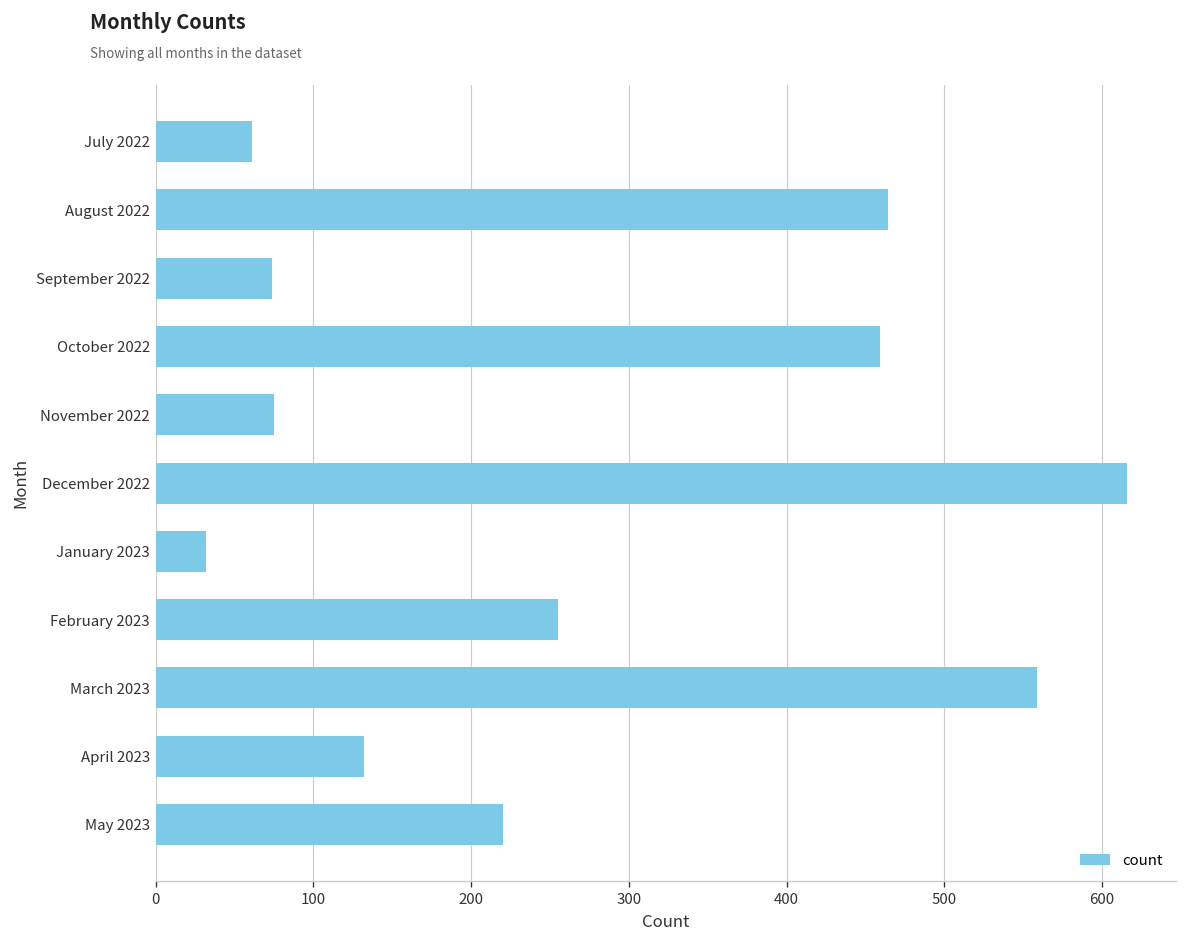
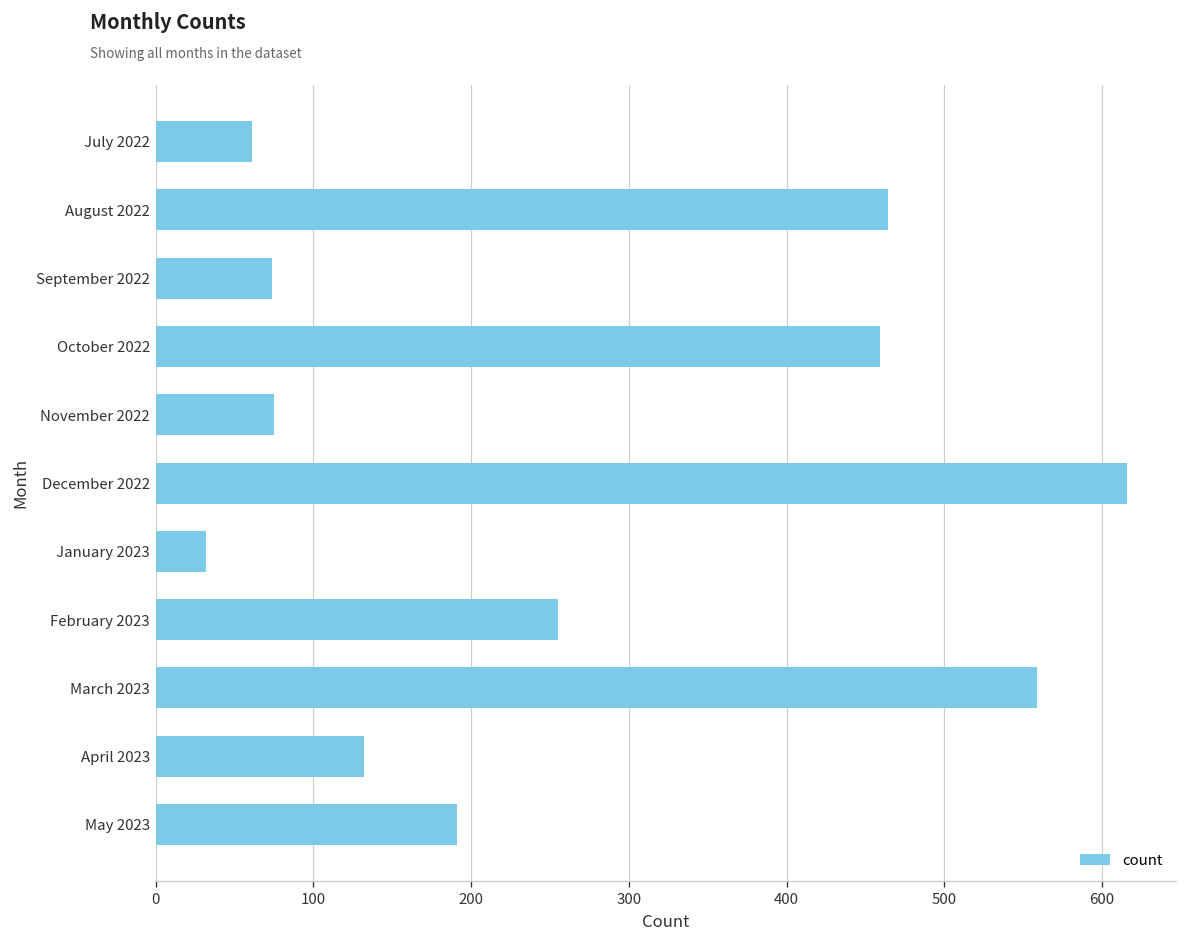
May 2023: 220 -> 191
